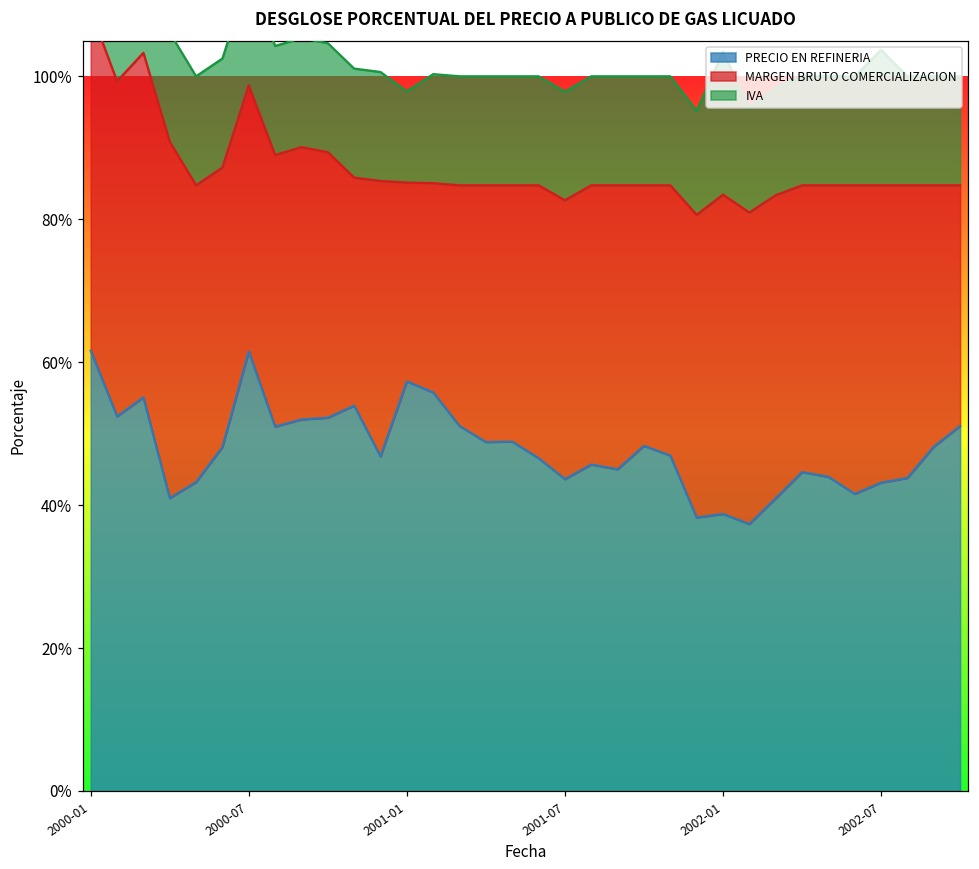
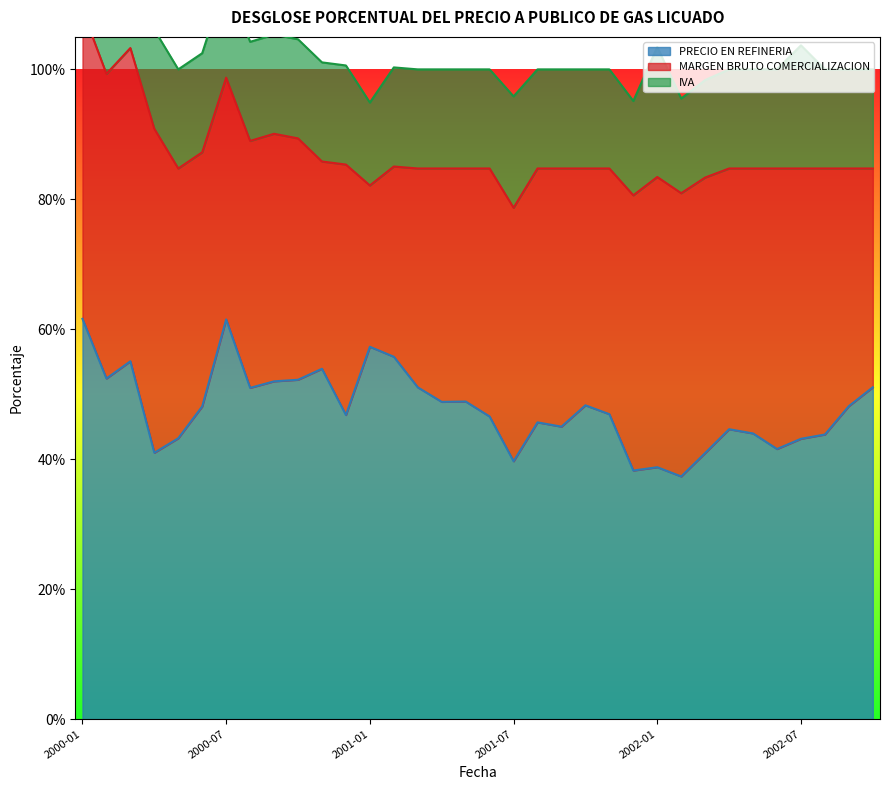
MARGEN BRUTO COMERCIALIZACION, 2001-01: 28% -> 25%
PRECIO EN REFINERIA, 2001-07: 44% -> 40%
IVA, 2001-07: 15% -> 17%
